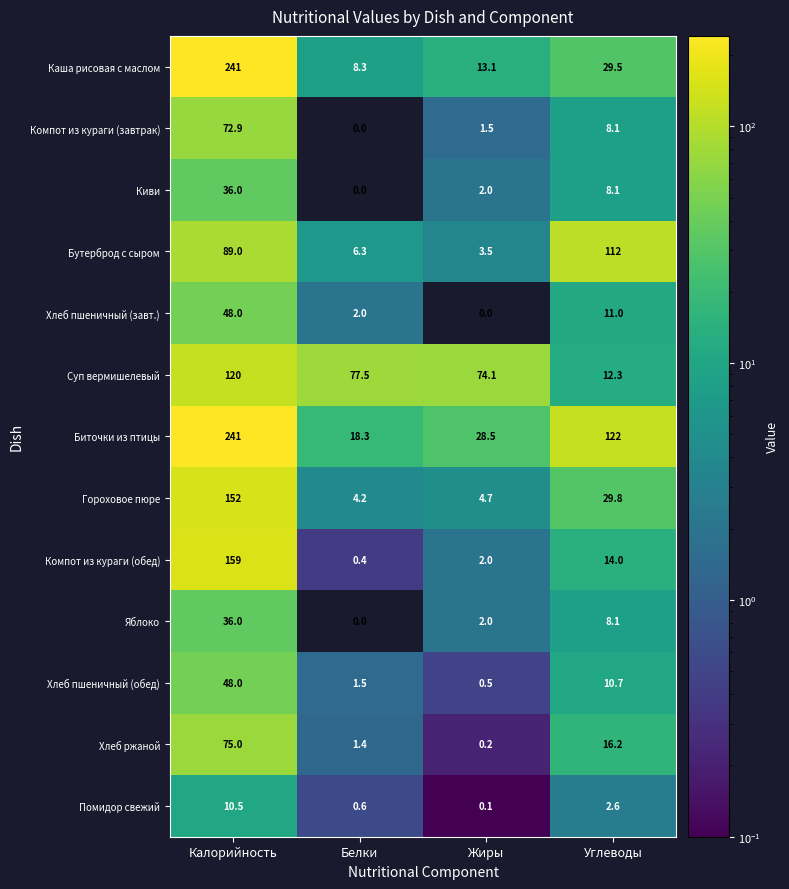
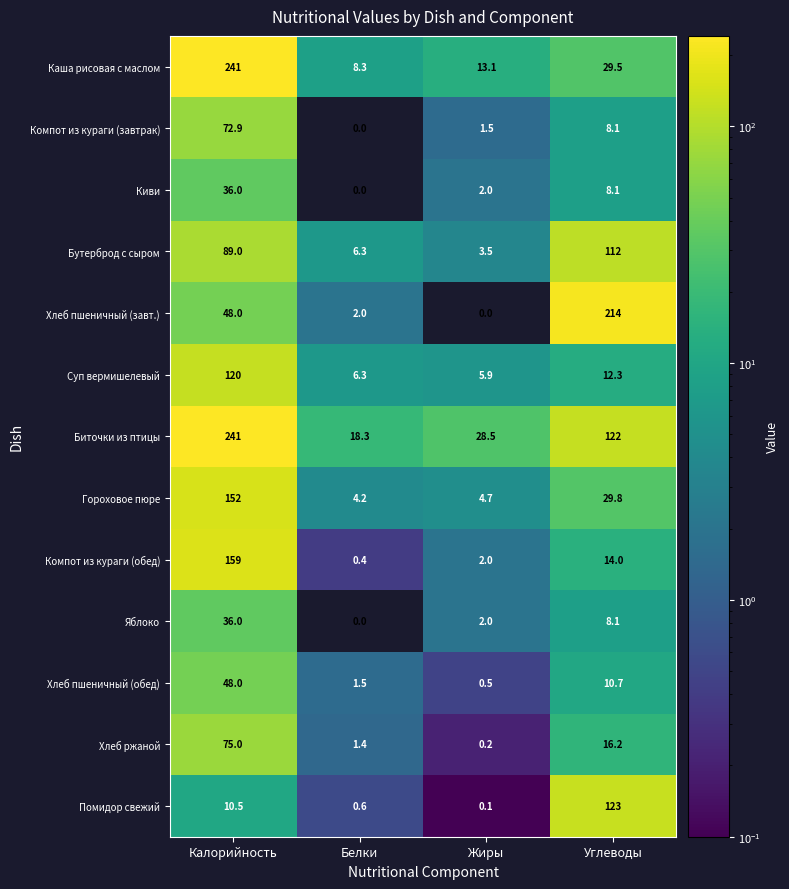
Хлеб пшеничный (завт.), Углеводы: 11.0 -> 214
Суп вермишелевый, Белки: 77.5 -> 6.3
Суп вермишелевый, Жиры: 74.1 -> 5.9
Помидор свежий, Углеводы: 2.6 -> 123
